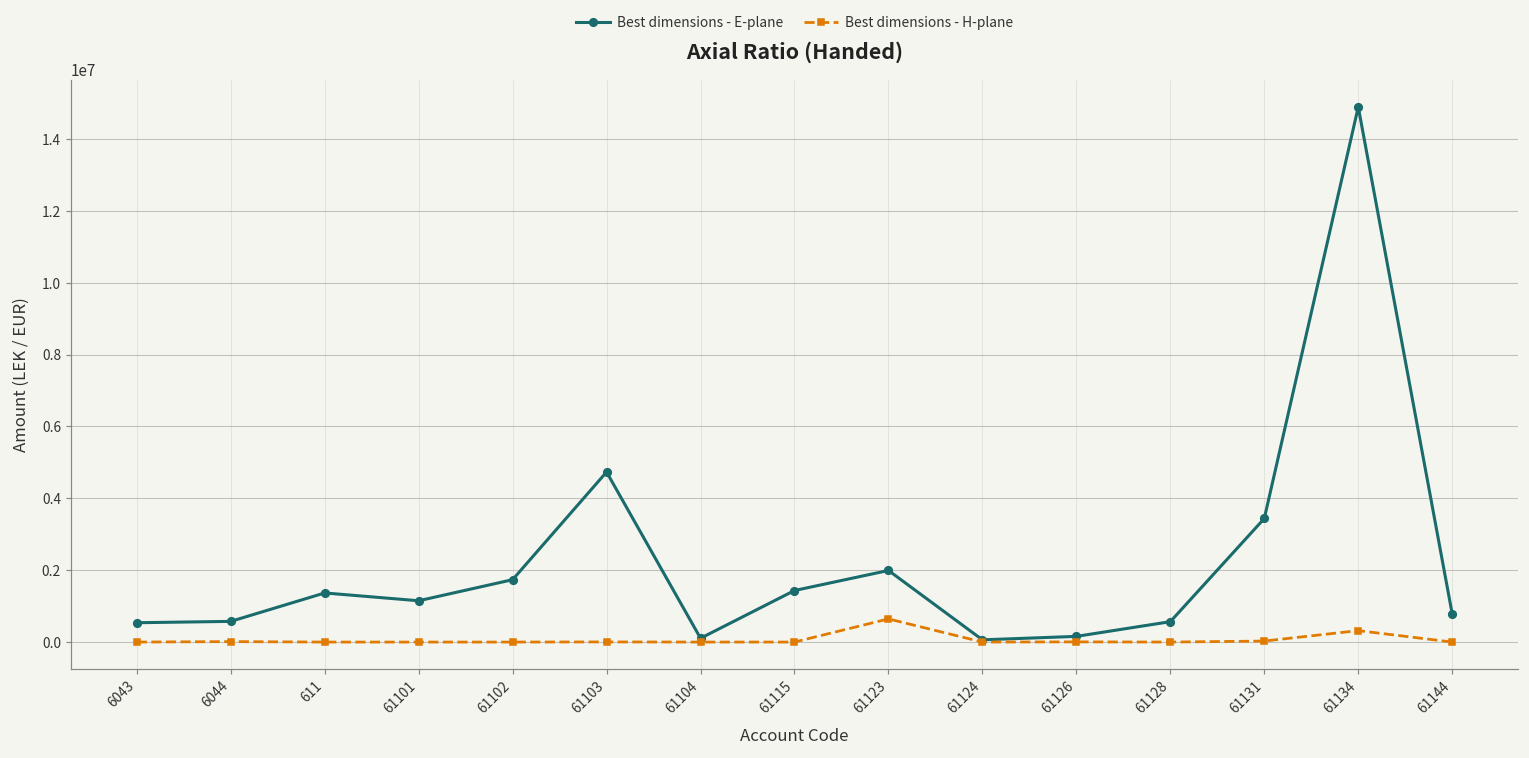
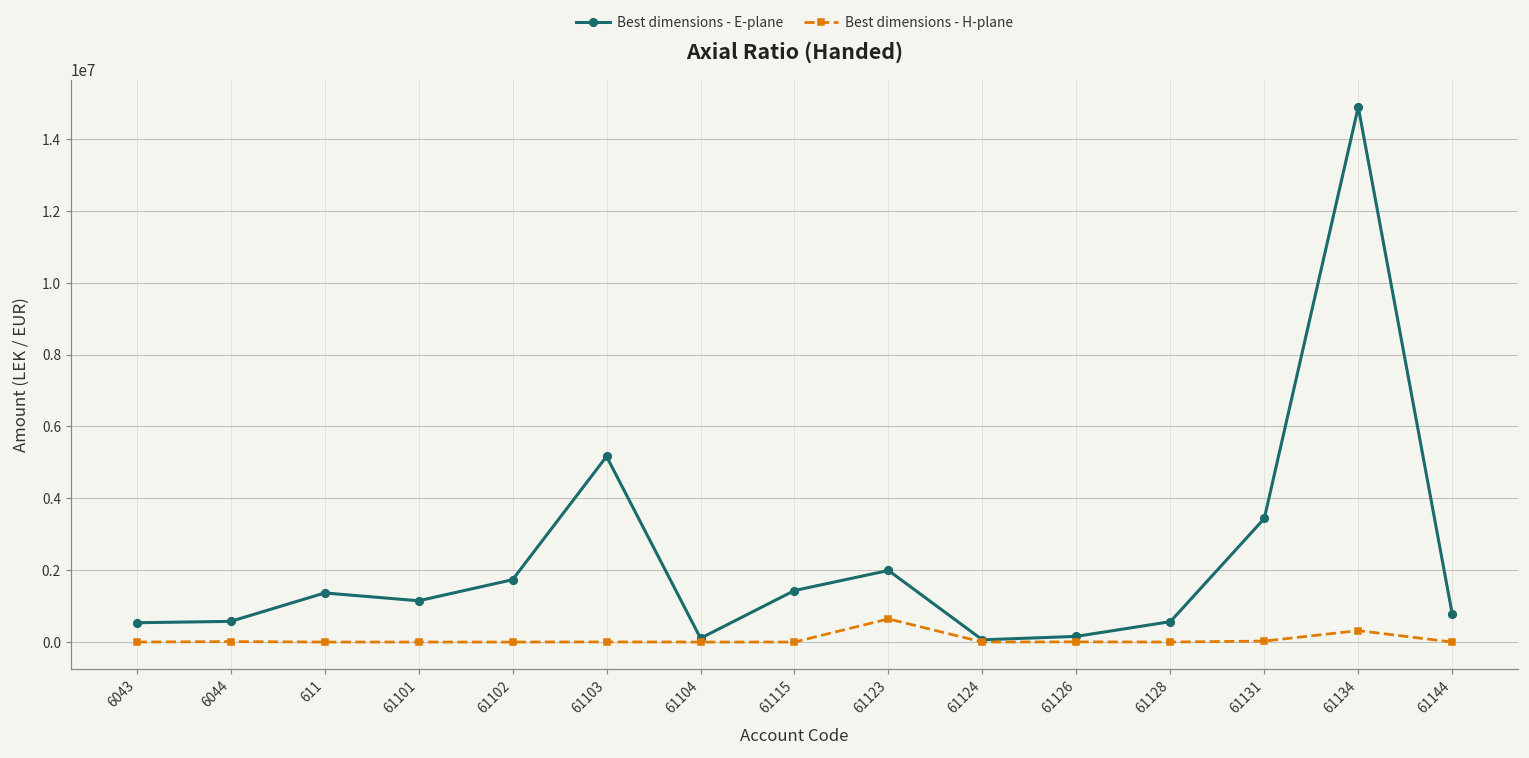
Best dimensions - E-plane, 61103: 4700000 -> 5200000
